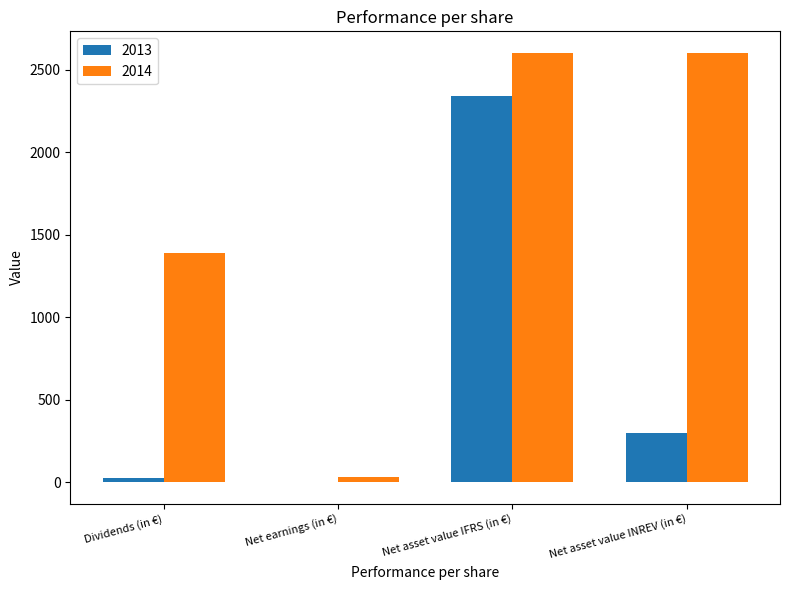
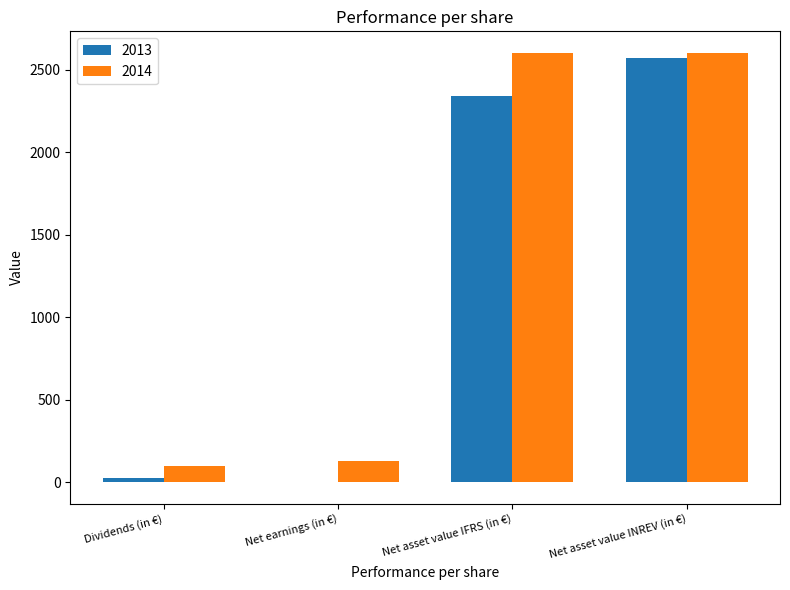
2014, Dividends (in €): 1390 -> 100
2014, Net earnings (in €): 30 -> 130
2013, Net asset value INREV (in €): 300 -> 2570
